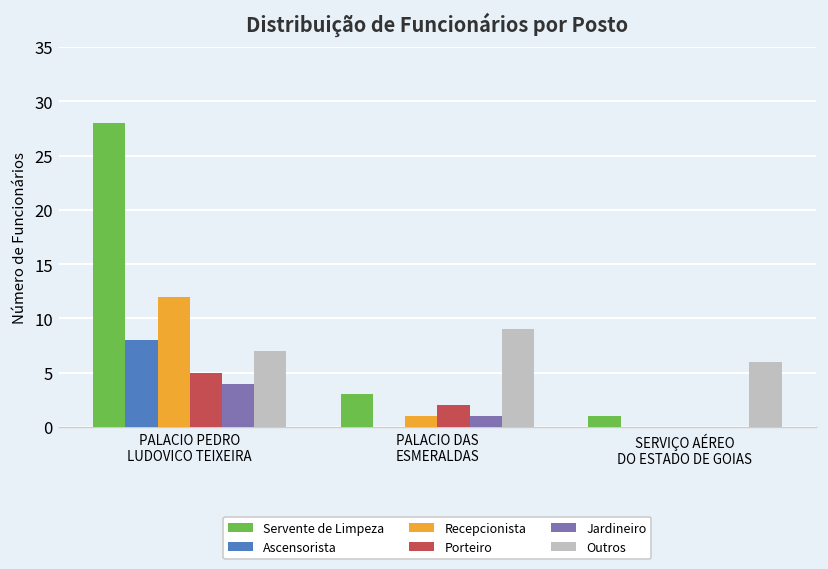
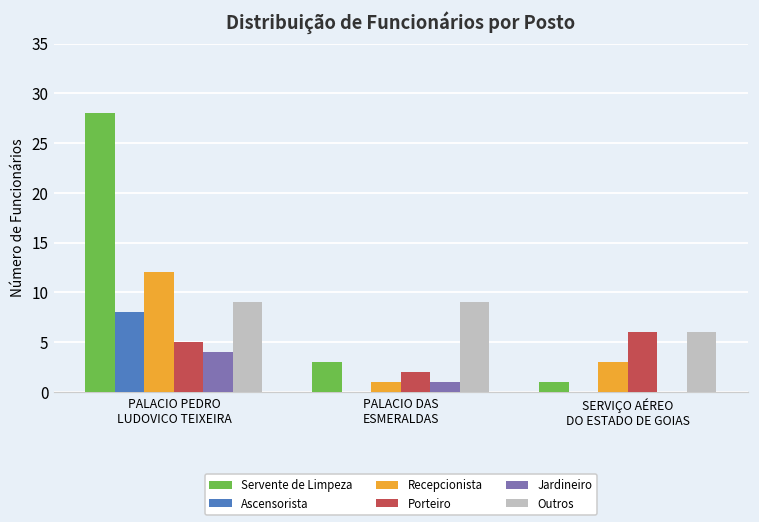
Outros, PALACIO PEDRO LUDOVICO TEIXEIRA: 7 -> 9
Recepcionista, SERVIÇO AÉREO DO ESTADO DE GOIAS: 0 -> 3
Porteiro, SERVIÇO AÉREO DO ESTADO DE GOIAS: 0 -> 6
